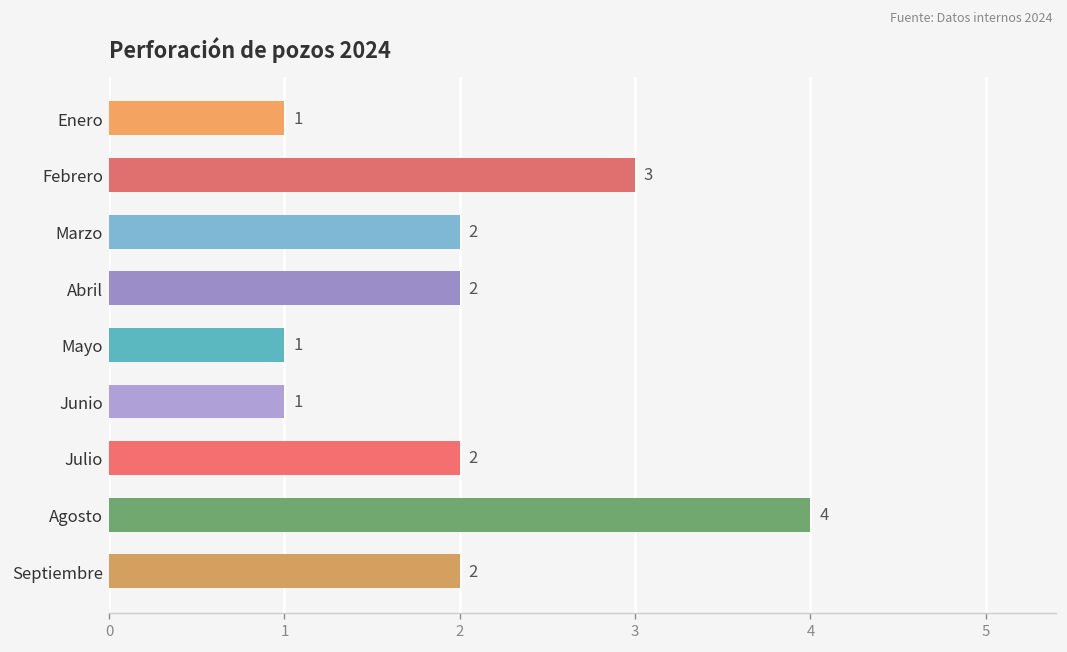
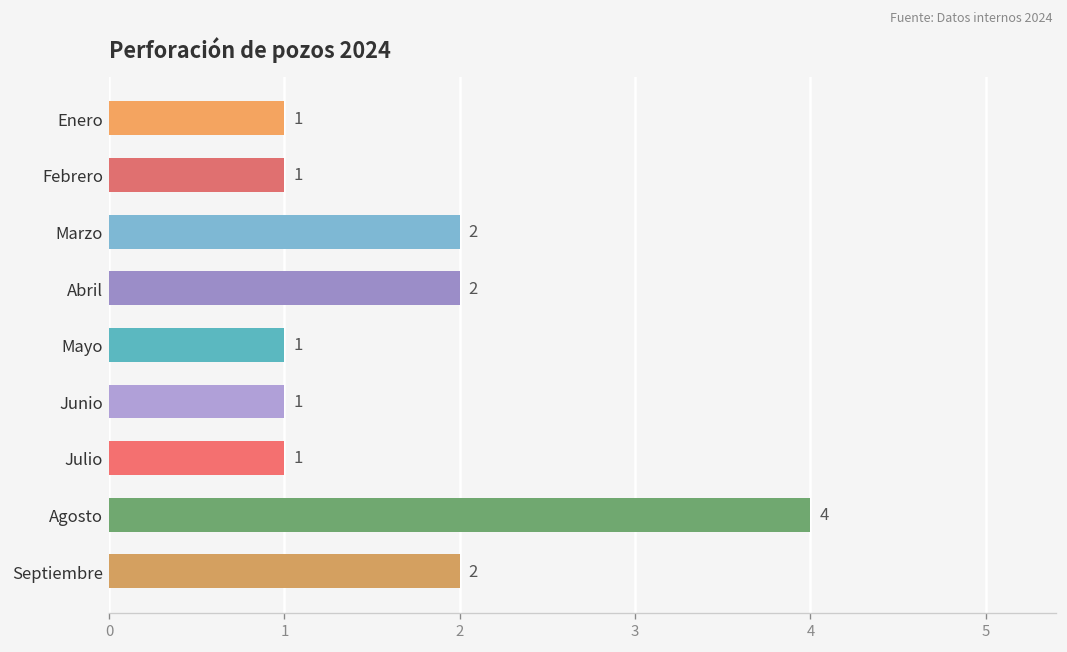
Febrero: 3 -> 1
Julio: 2 -> 1
